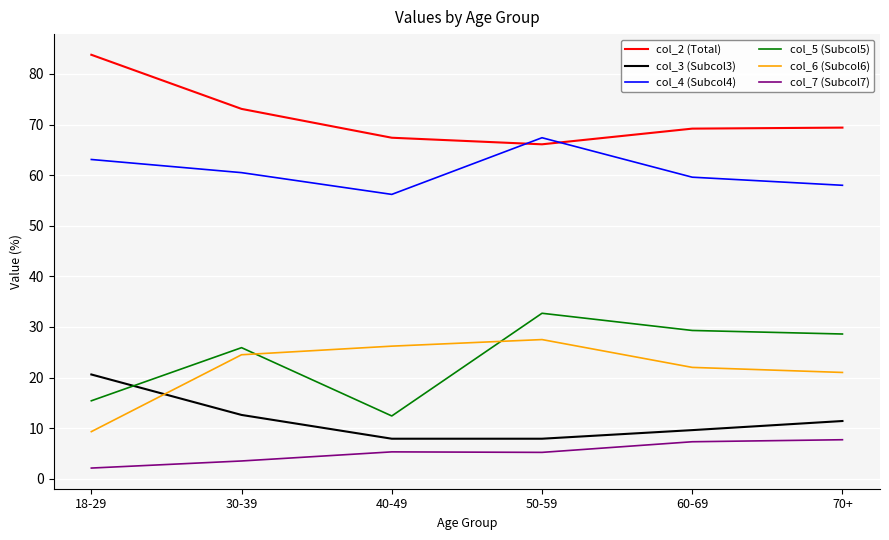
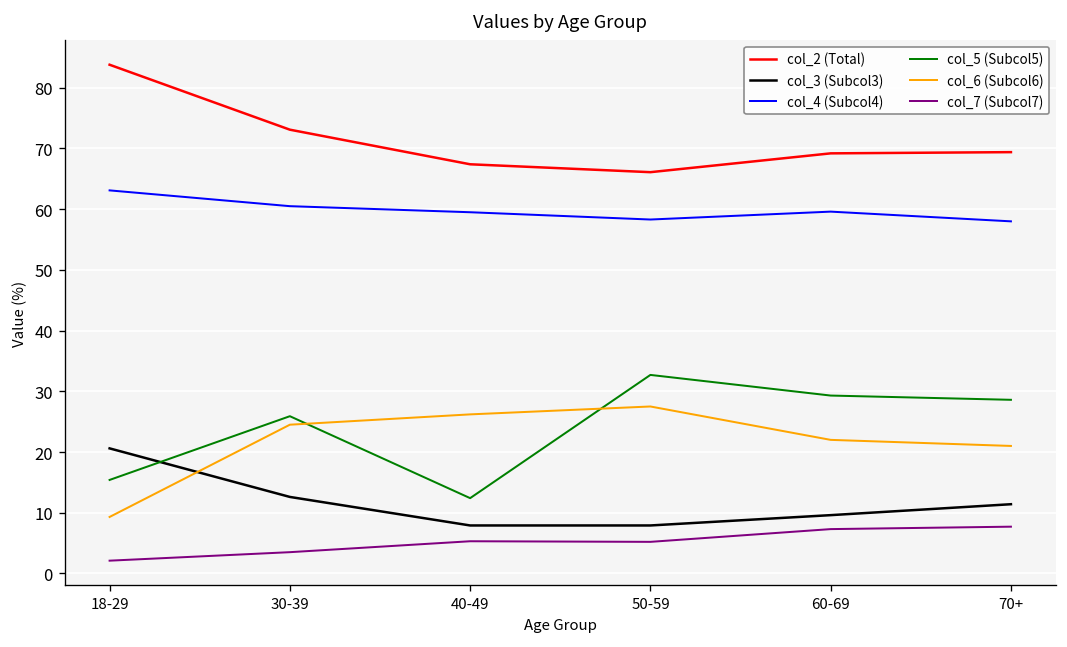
col_4 (Subcol4), 40-49: 56 -> 60
col_4 (Subcol4), 50-59: 67 -> 58
